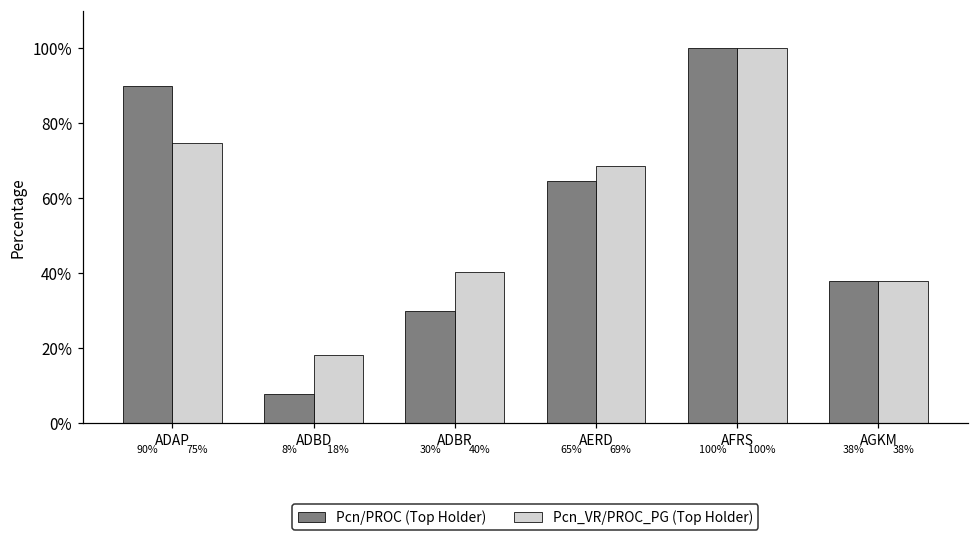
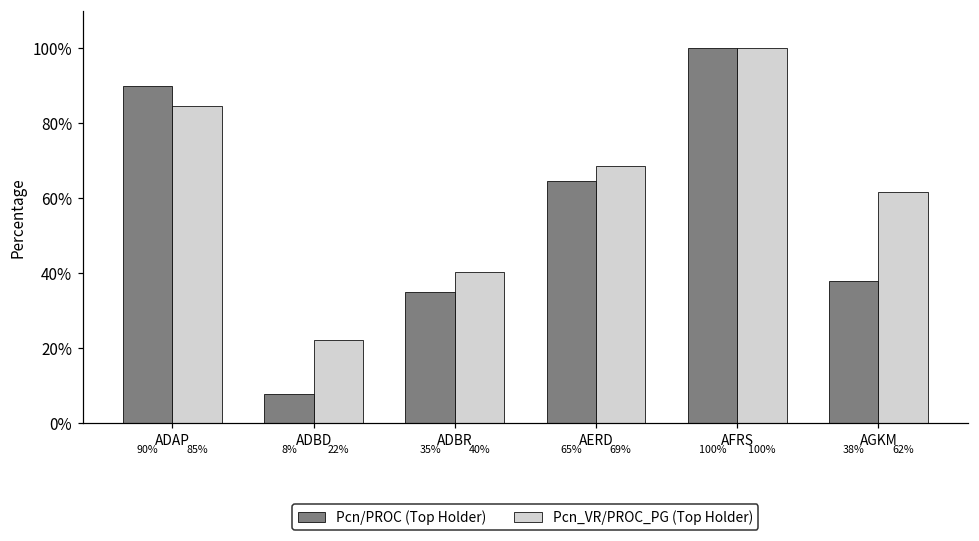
Pcn_VR/PROC_PG (Top Holder), ADAP: 75% -> 85%
Pcn_VR/PROC_PG (Top Holder), ADBD: 18% -> 22%
Pcn/PROC (Top Holder), ADBR: 30% -> 35%
Pcn_VR/PROC_PG (Top Holder), AGKM: 38% -> 62%
